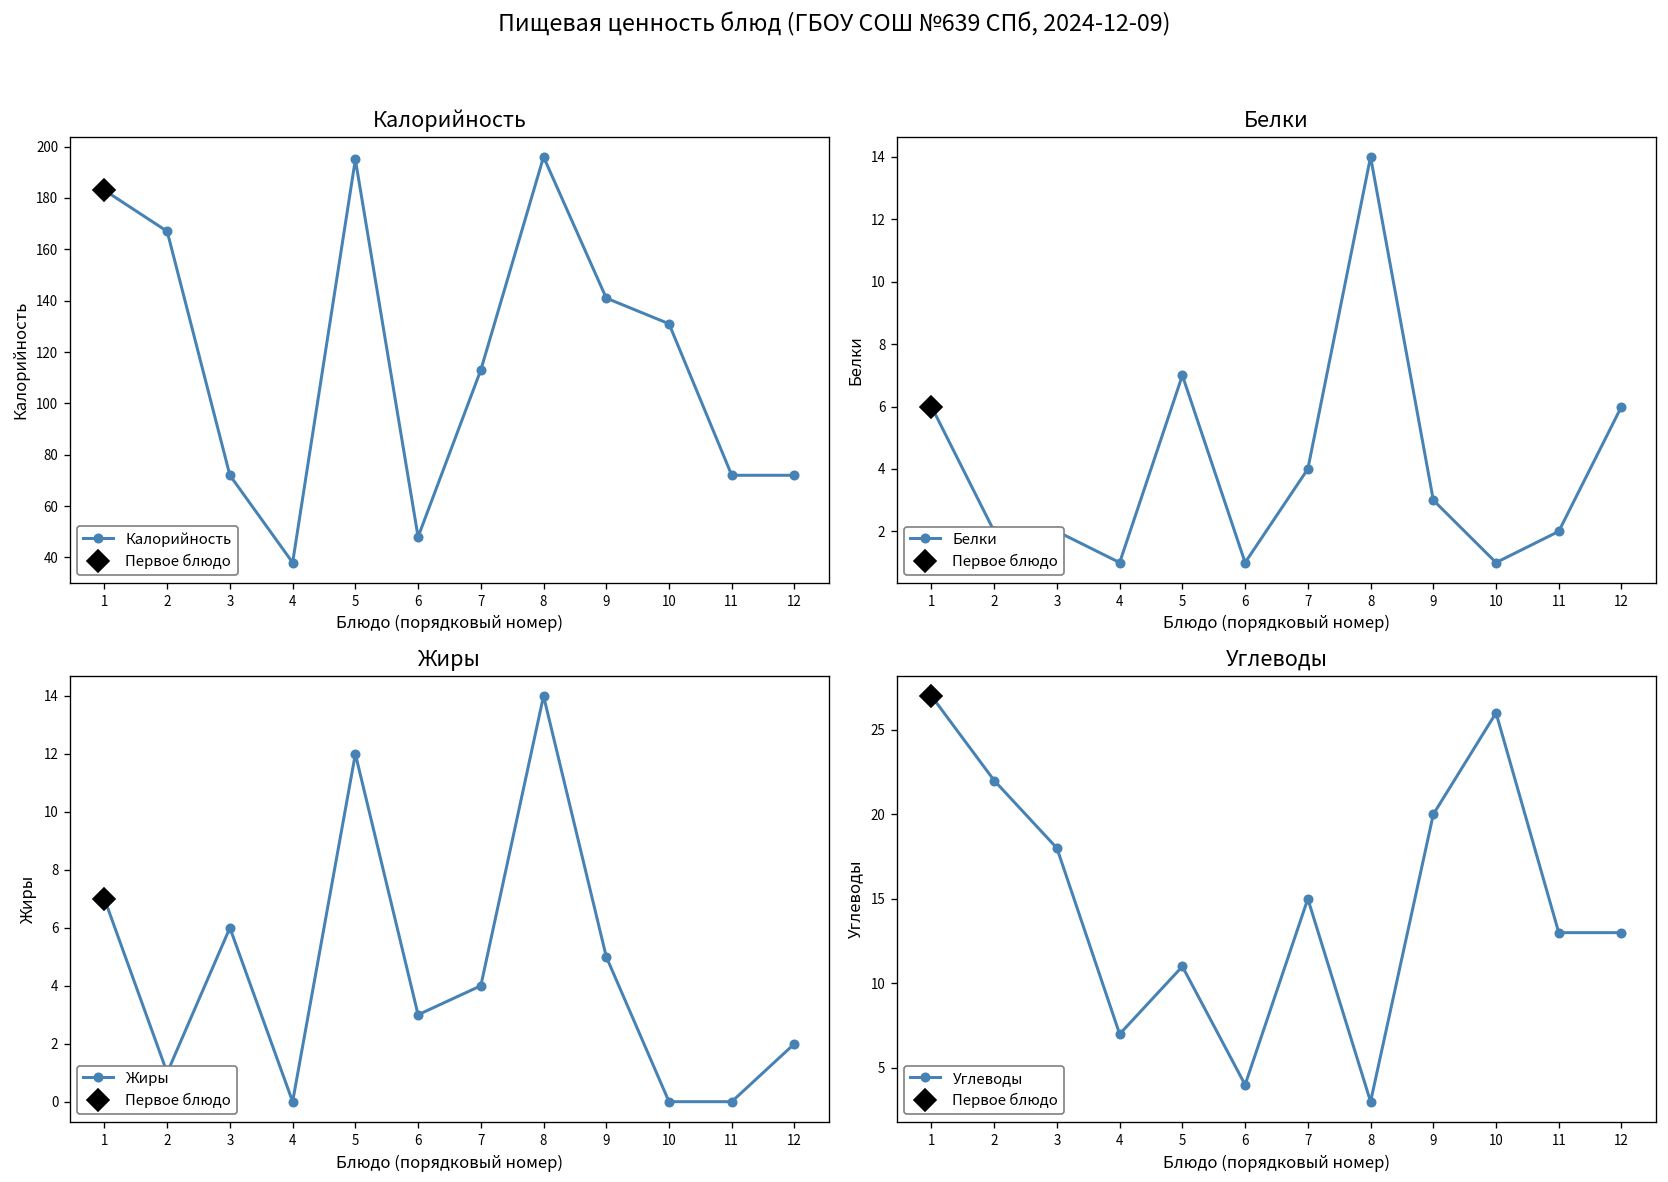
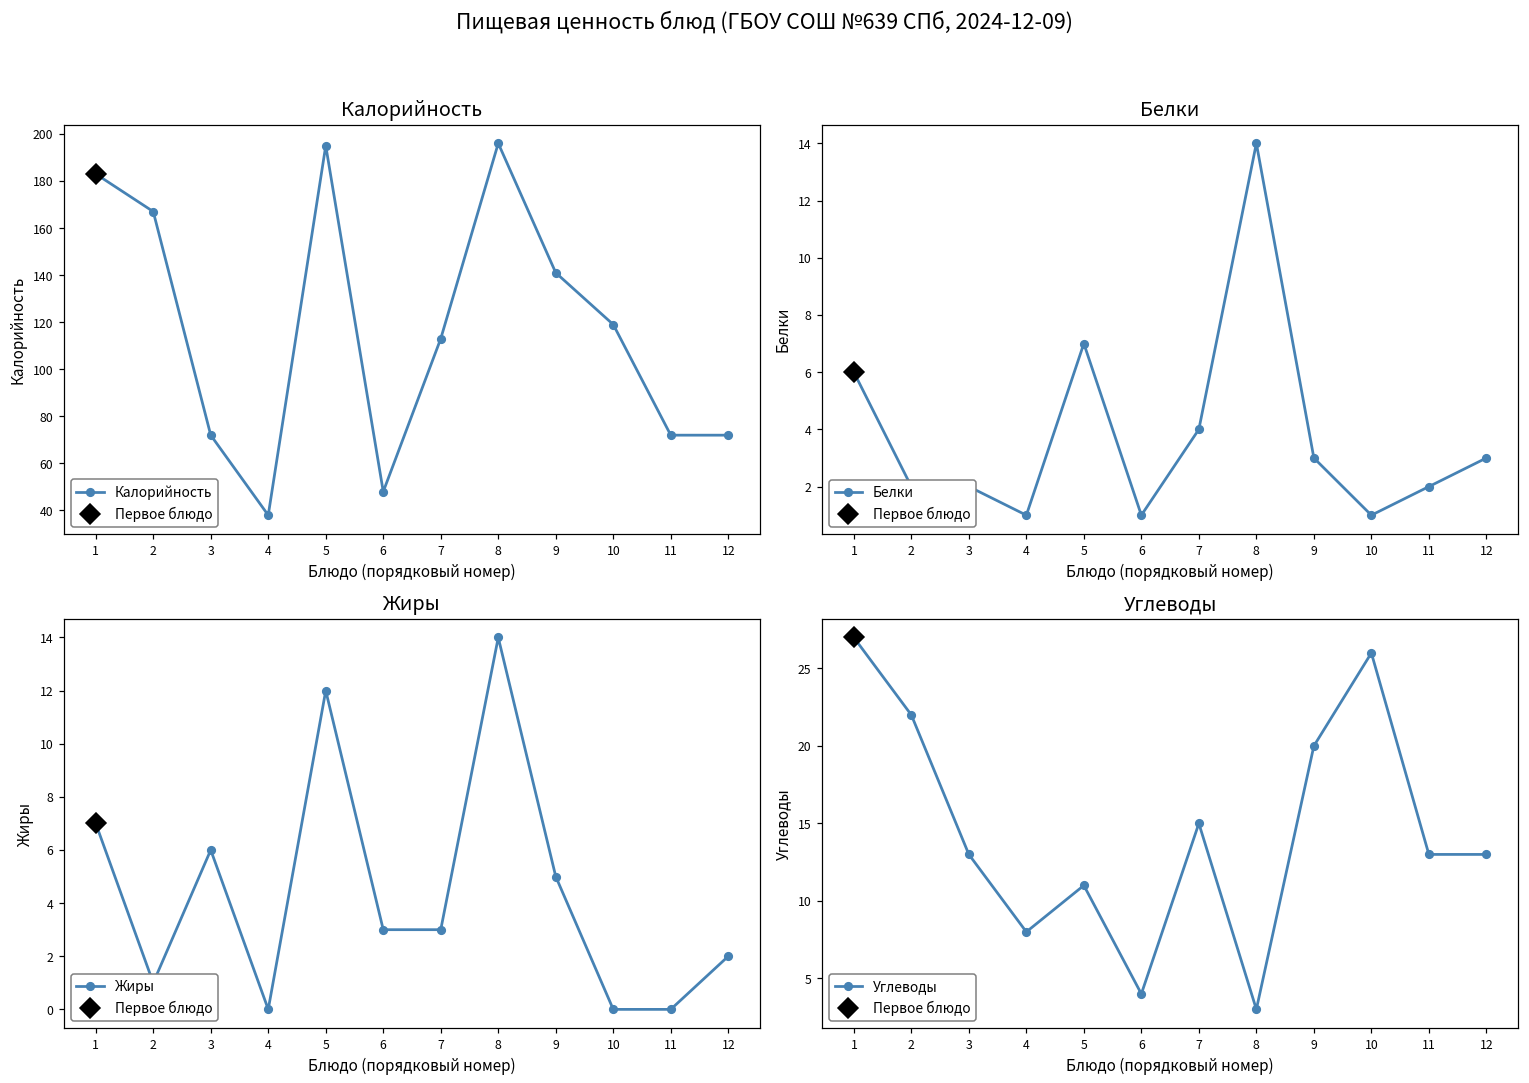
Калорийность, Калорийность, 10: 131 -> 119
Белки, Белки, 12: 6 -> 3
Жиры, Жиры, 7: 4 -> 3
Углеводы, Углеводы, 3: 18 -> 13
Углеводы, Углеводы, 4: 7 -> 8
